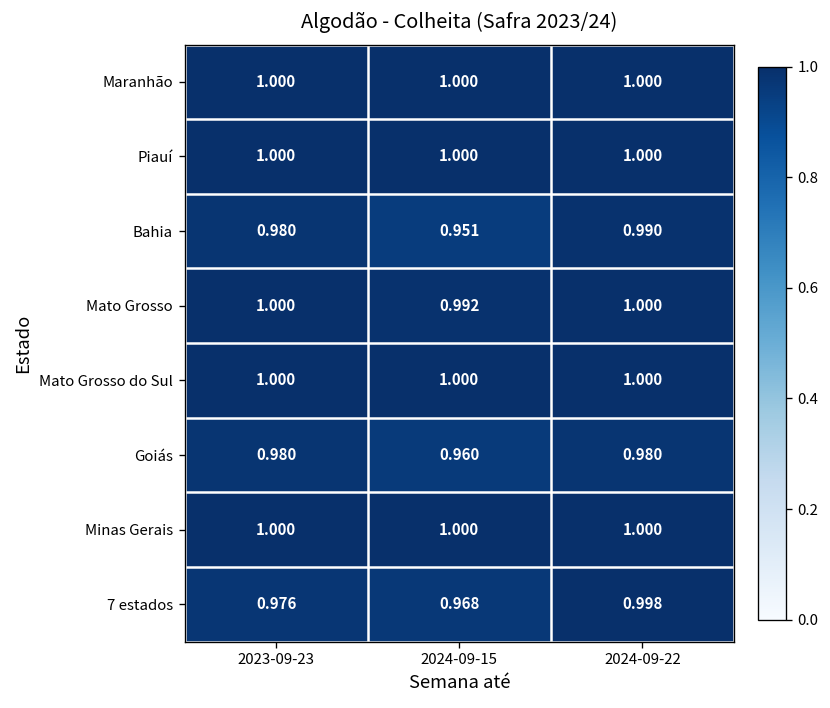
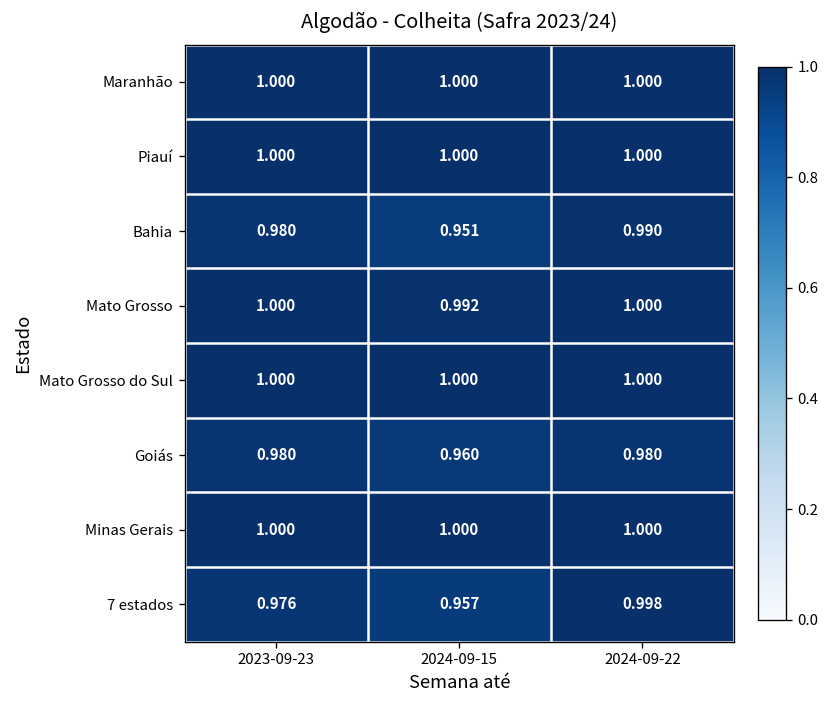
7 estados, 2024-09-15: 0.968 -> 0.957
